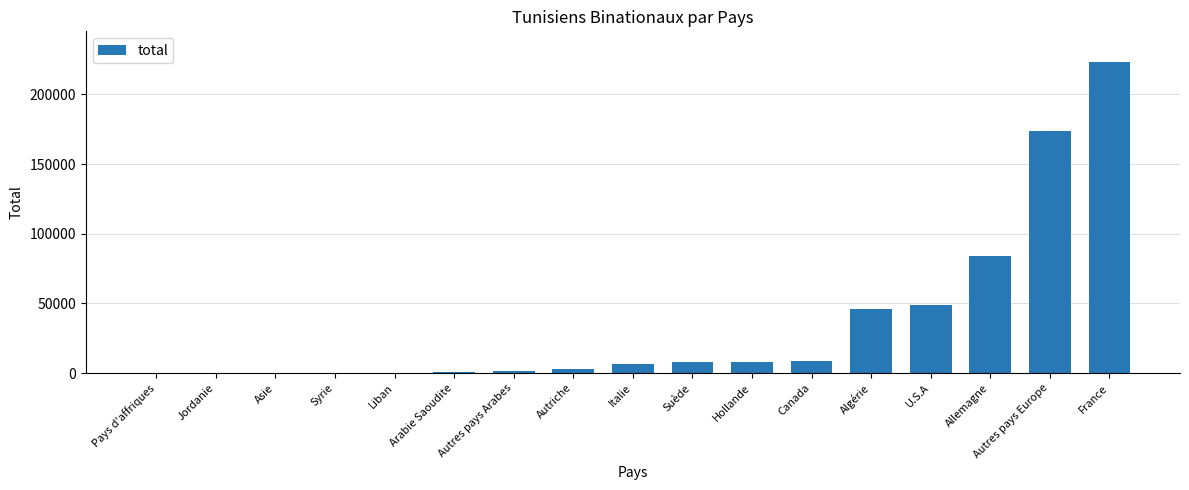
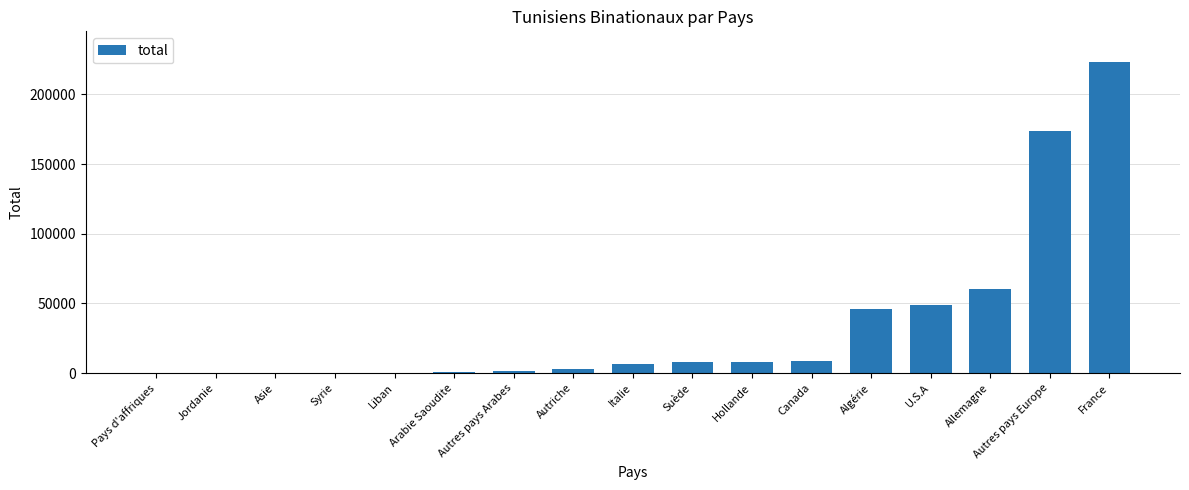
Allemagne: 84000 -> 60000
